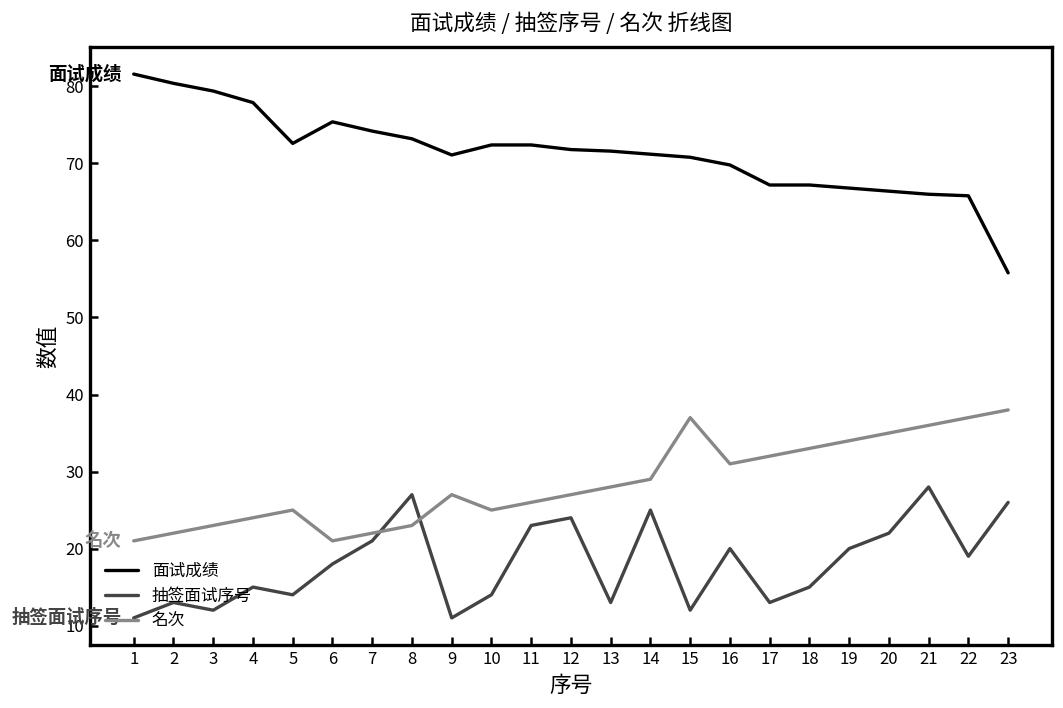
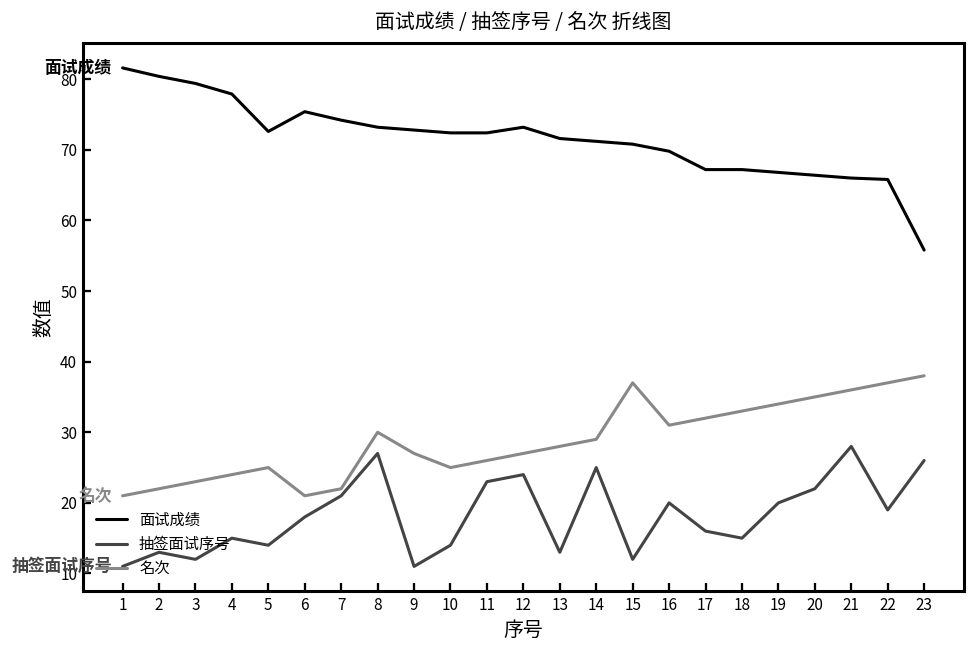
名次, 8: 23 -> 30
面试成绩, 9: 71 -> 73
面试成绩, 12: 72 -> 73
抽签面试序号, 17: 13 -> 16
